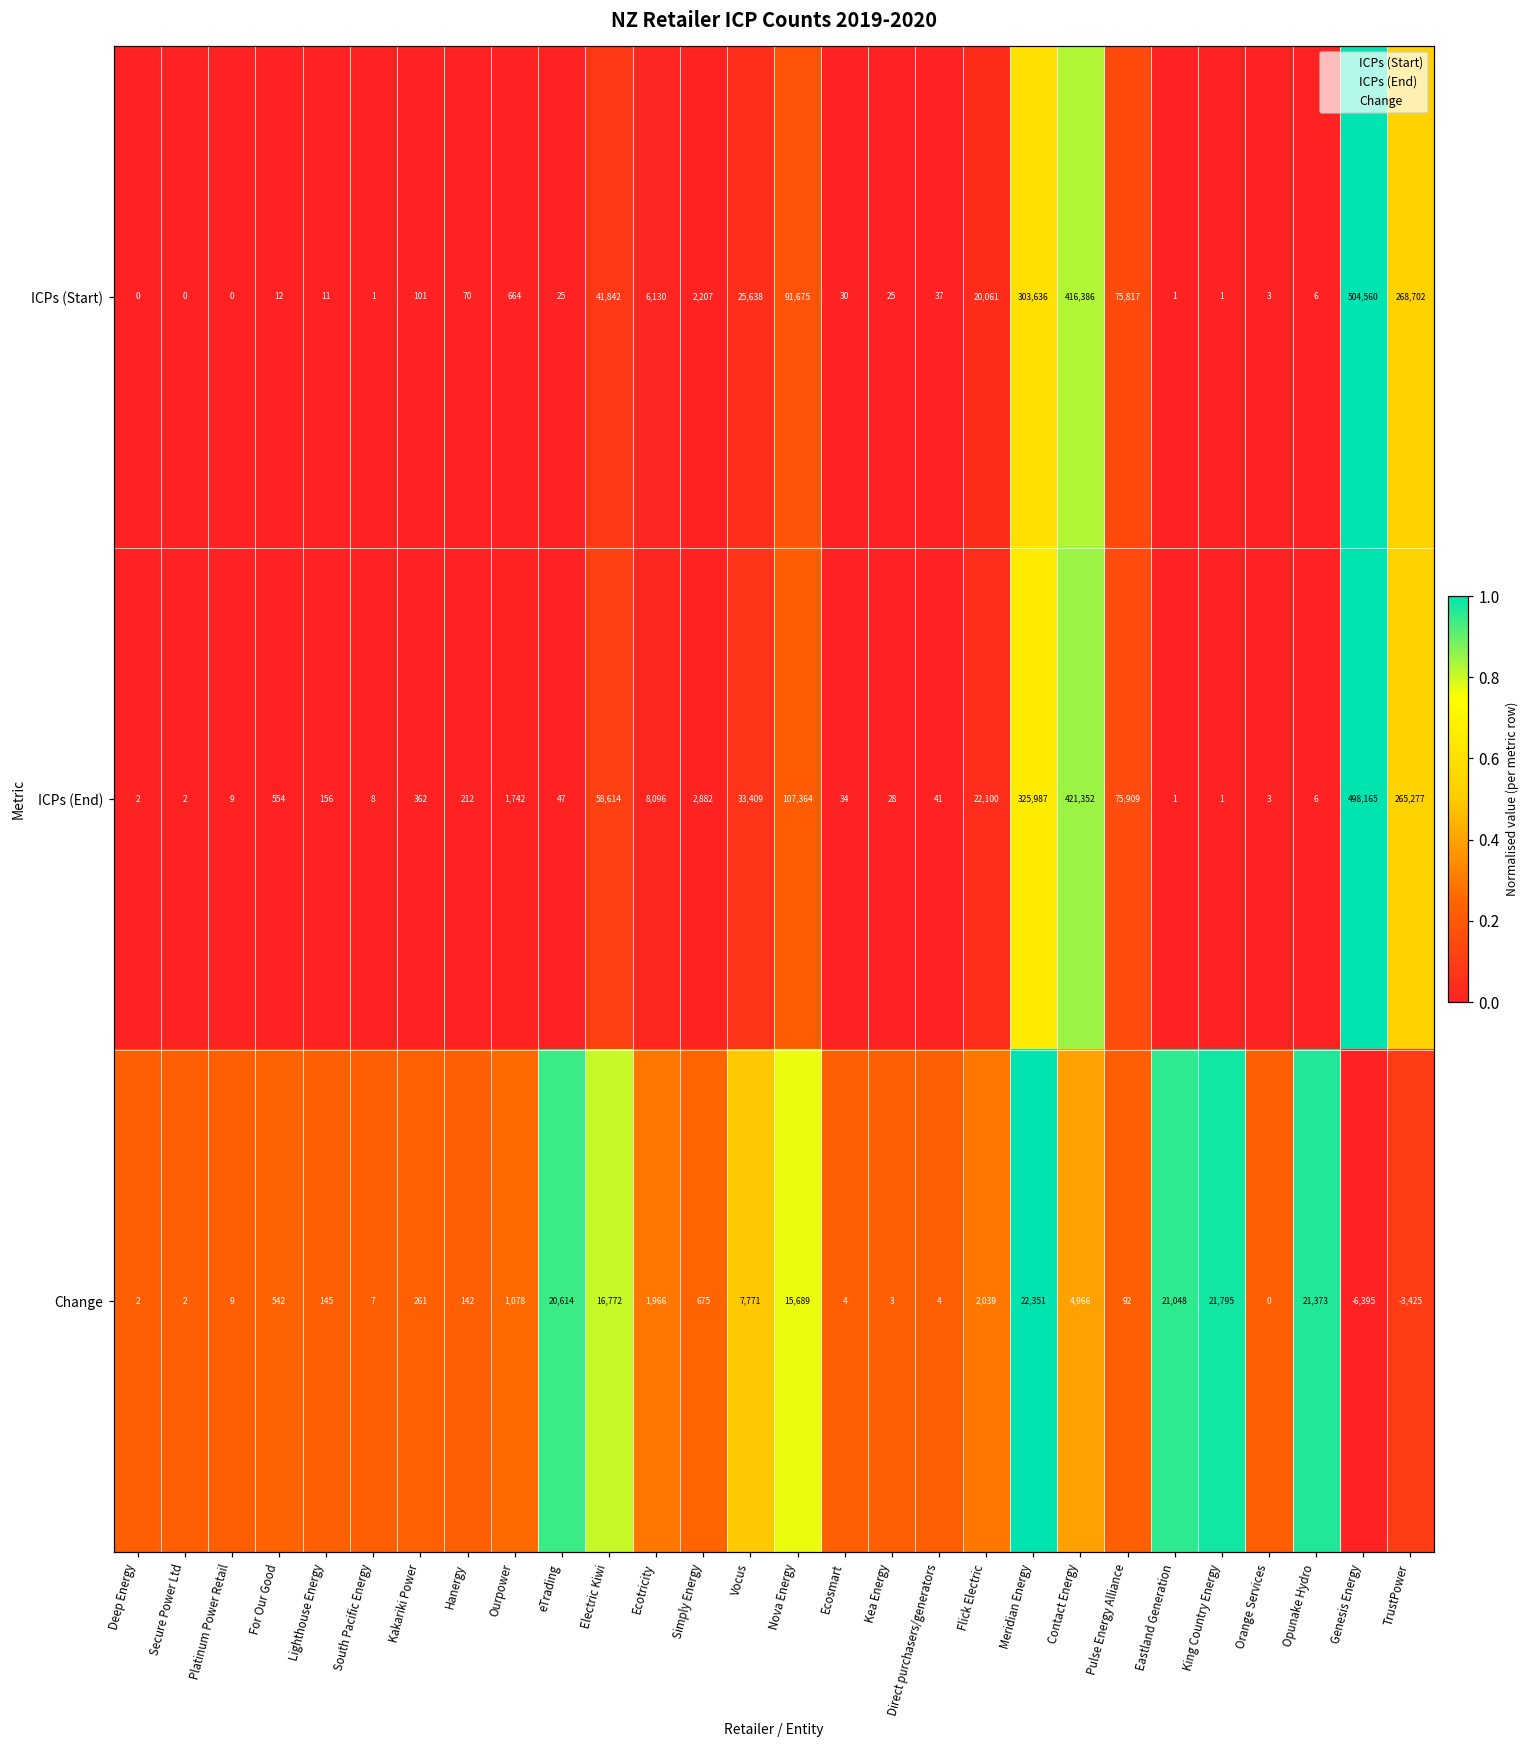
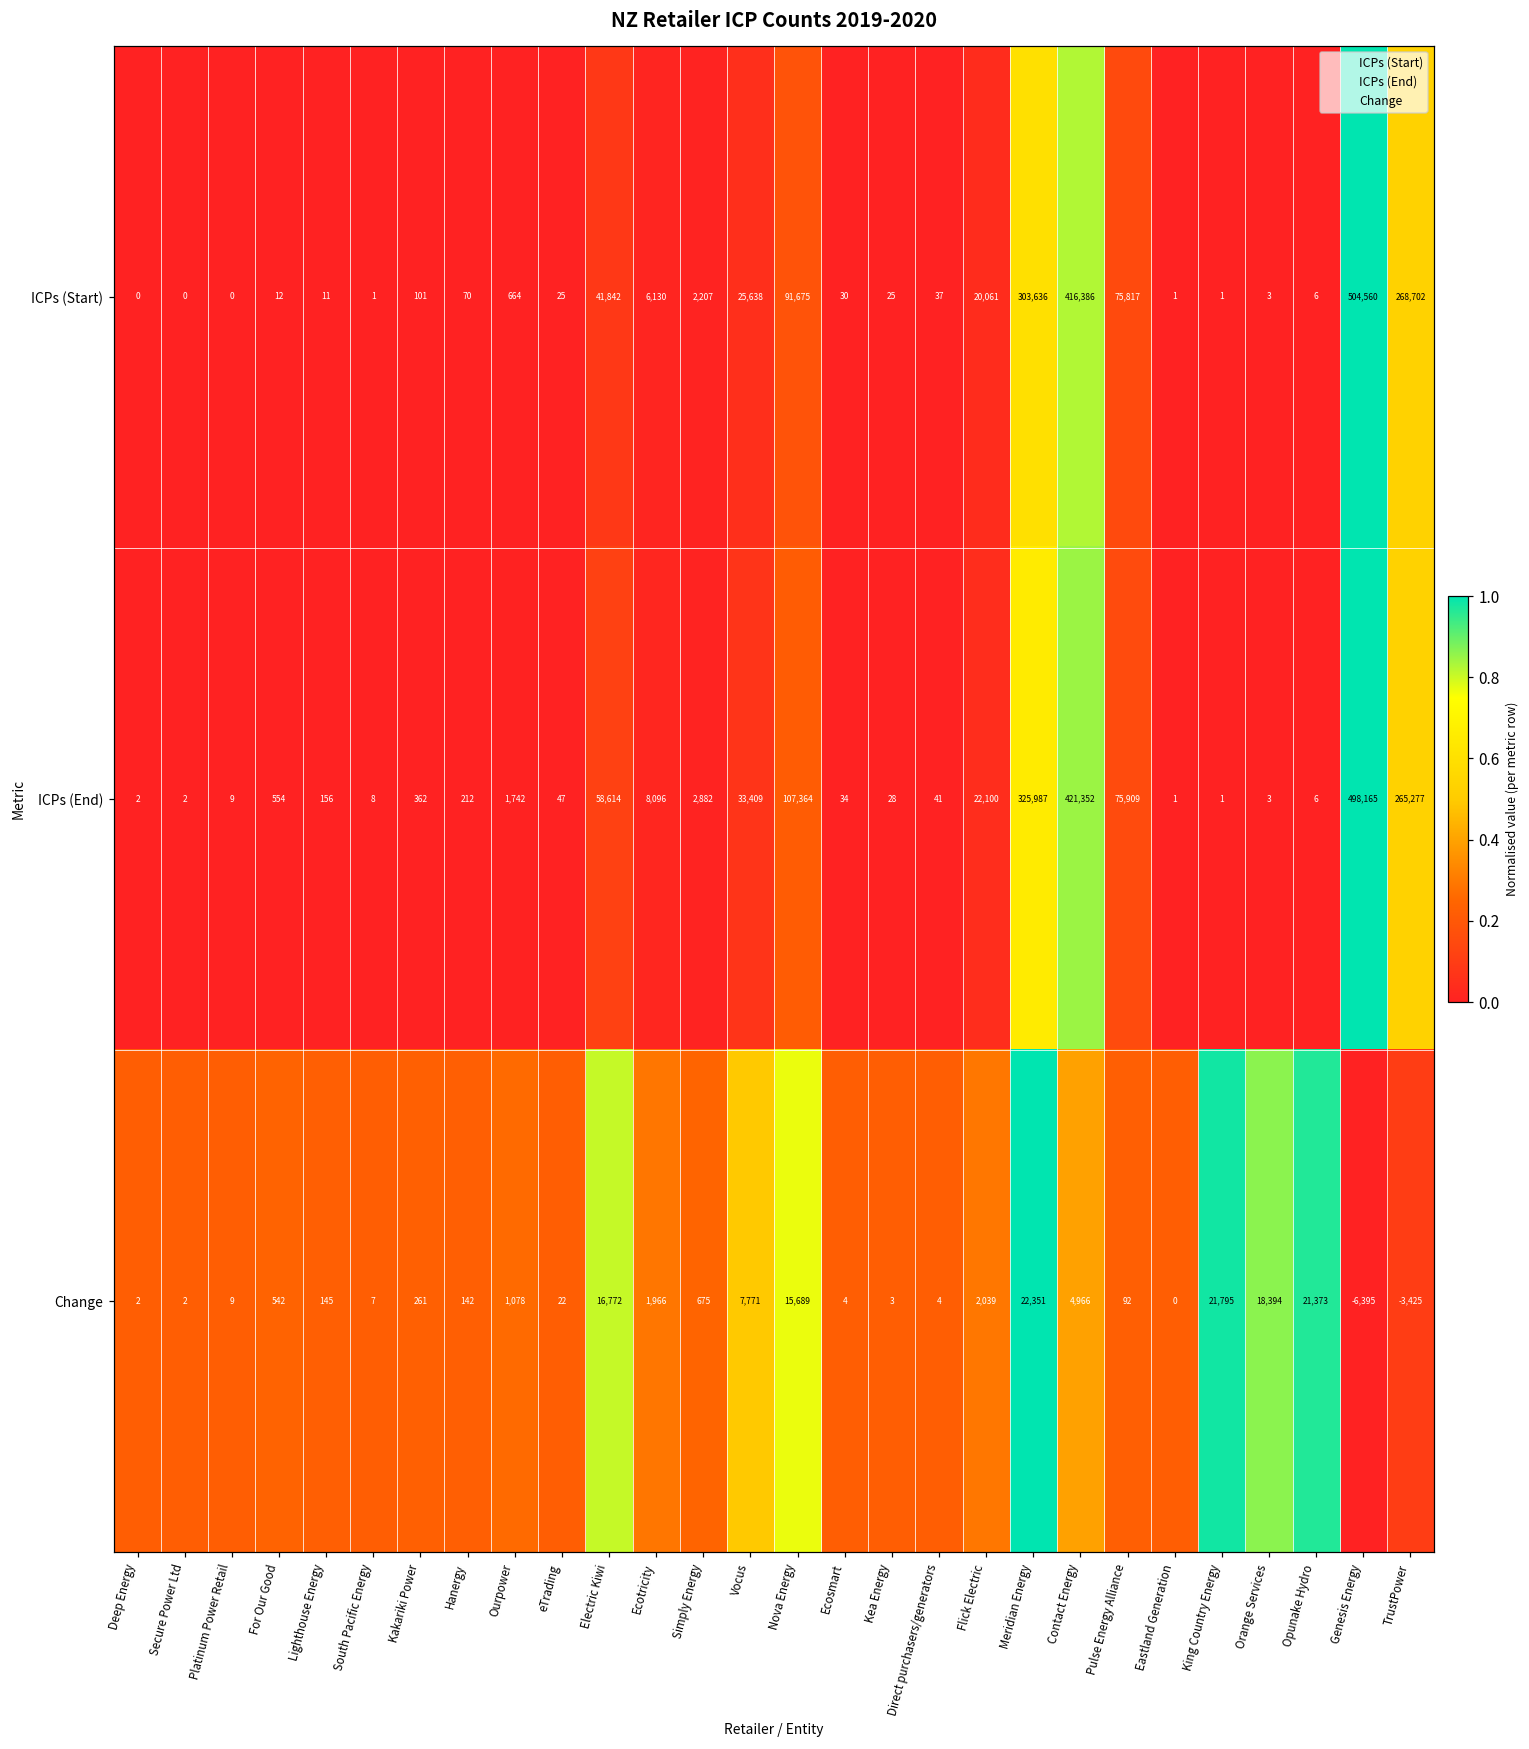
Change, eTrading: 20,614 -> 22
Change, Eastland Generation: 21,048 -> 0
Change, Orange Services: 0 -> 18,394
